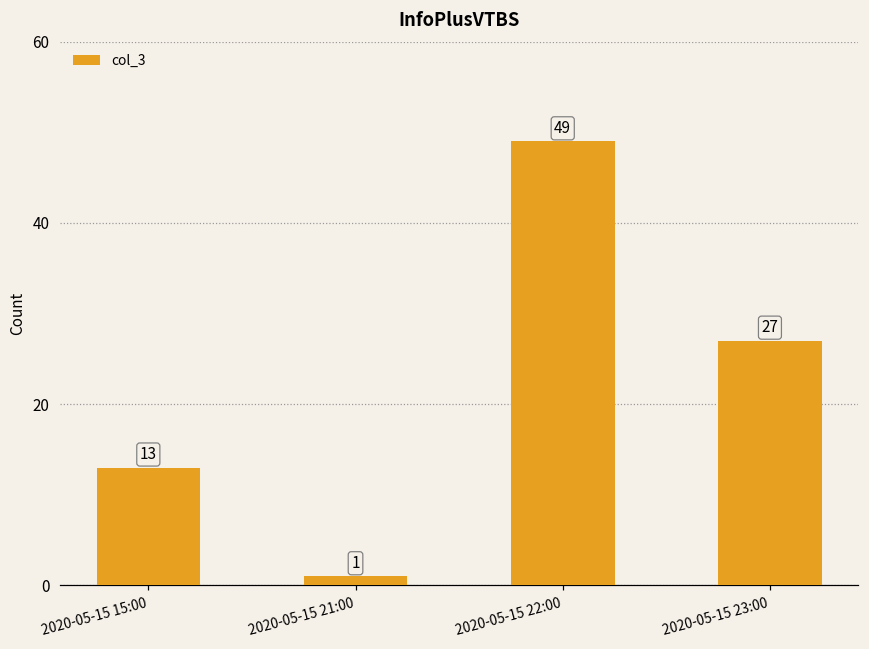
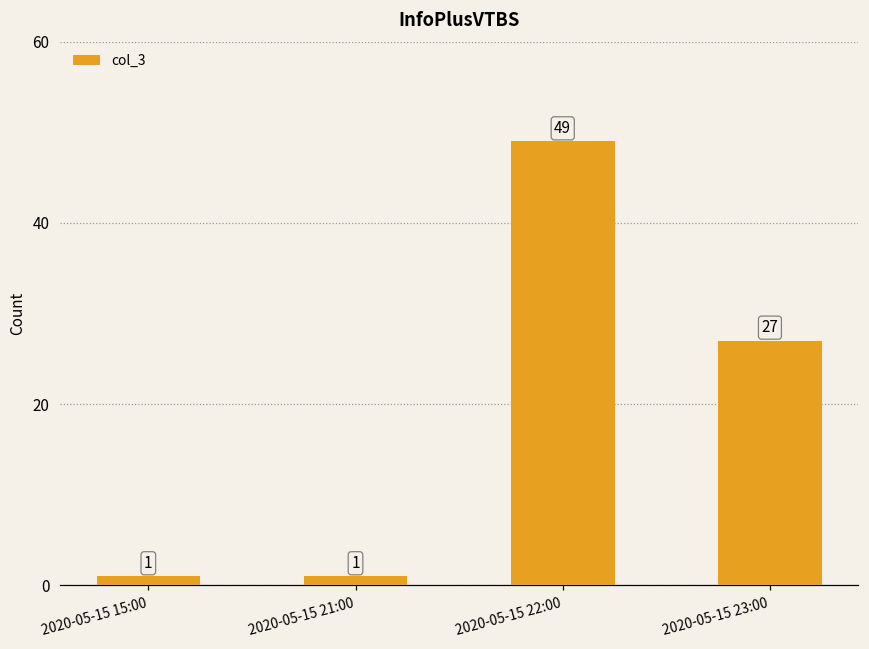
2020-05-15 15:00: 13 -> 1
